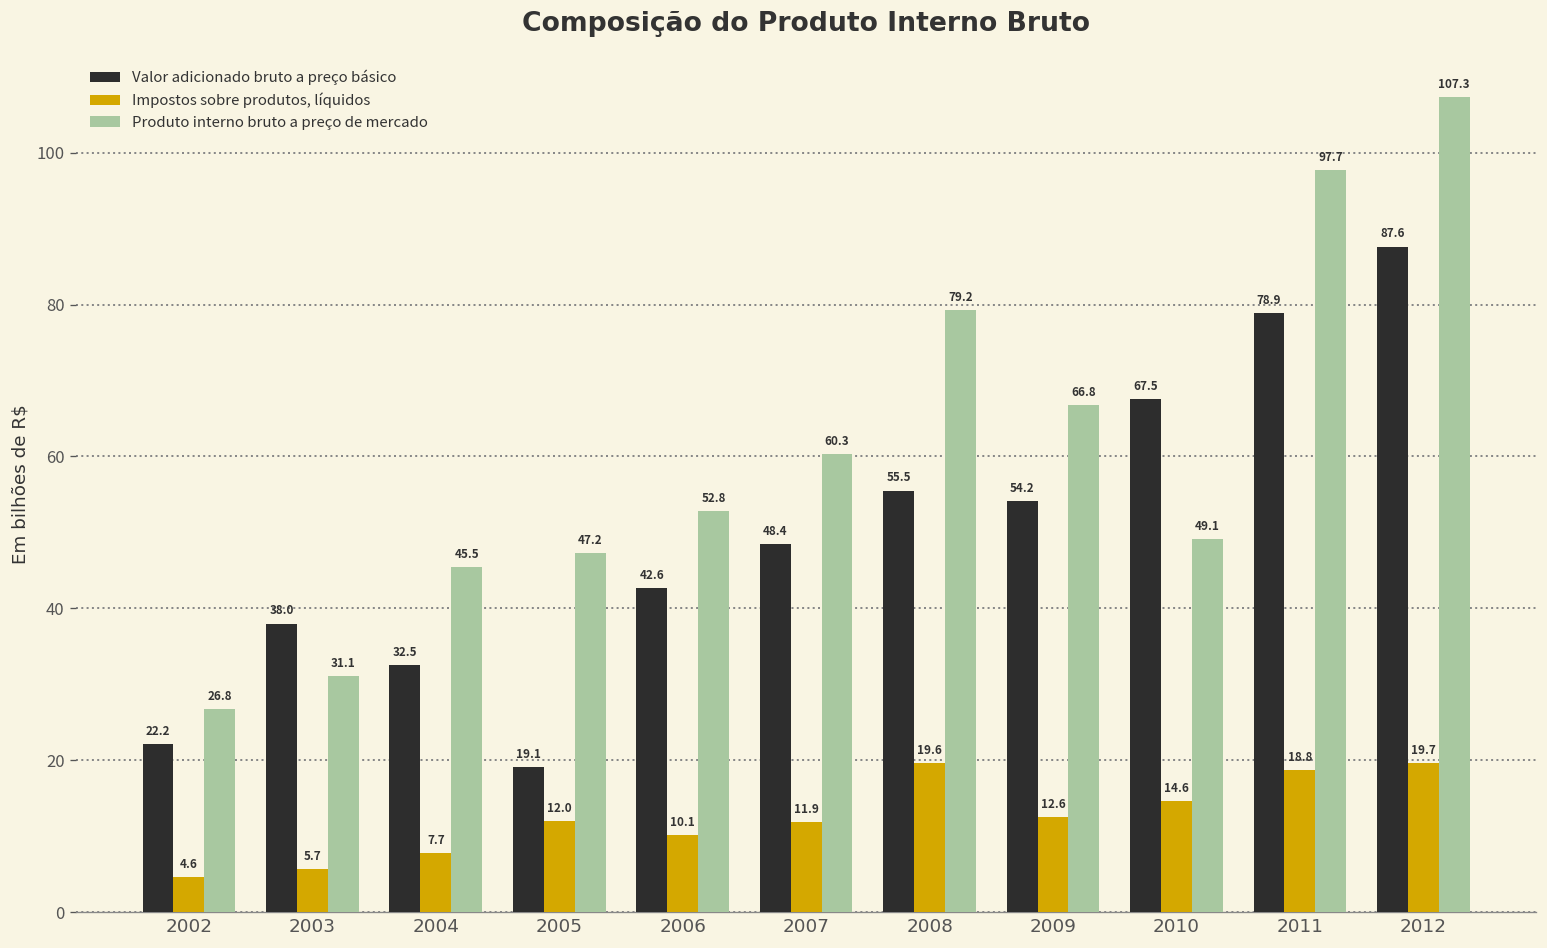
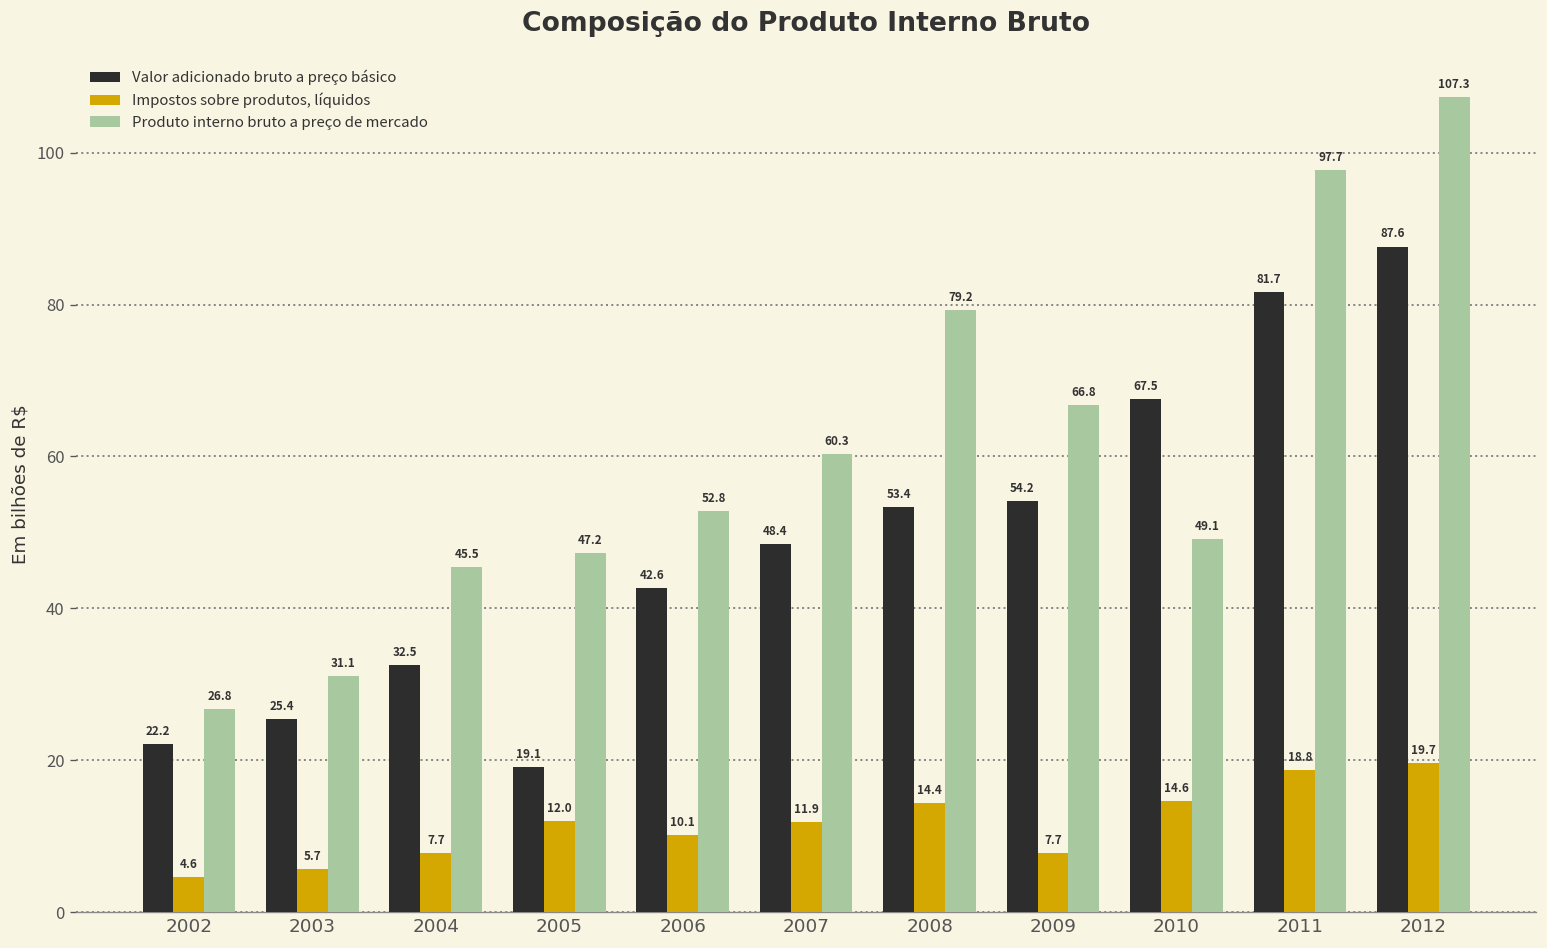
Valor adicionado bruto a preço básico, 2003: 38.0 -> 25.4
Valor adicionado bruto a preço básico, 2008: 55.5 -> 53.4
Impostos sobre produtos, líquidos, 2008: 19.6 -> 14.4
Impostos sobre produtos, líquidos, 2009: 12.6 -> 7.7
Valor adicionado bruto a preço básico, 2011: 78.9 -> 81.7
